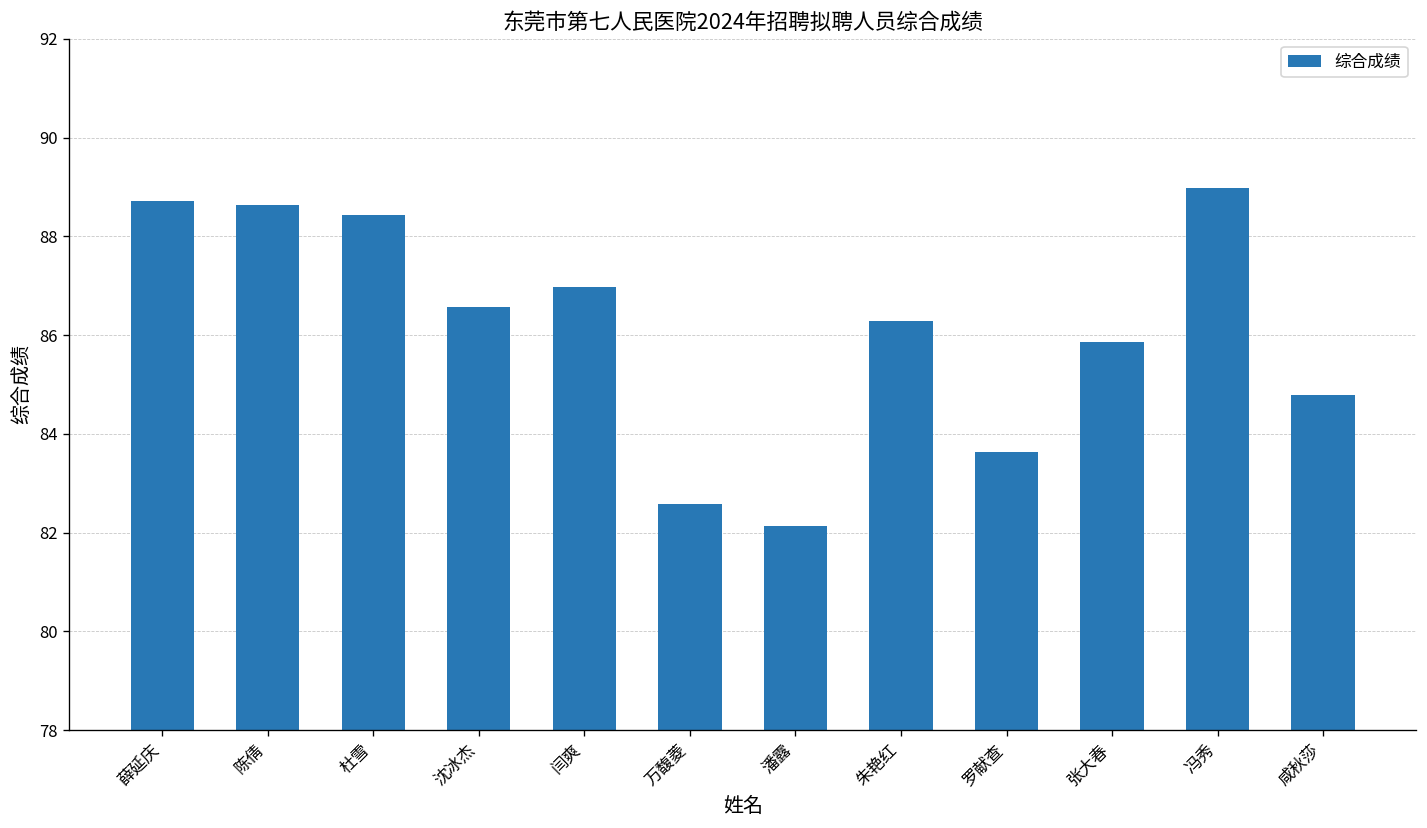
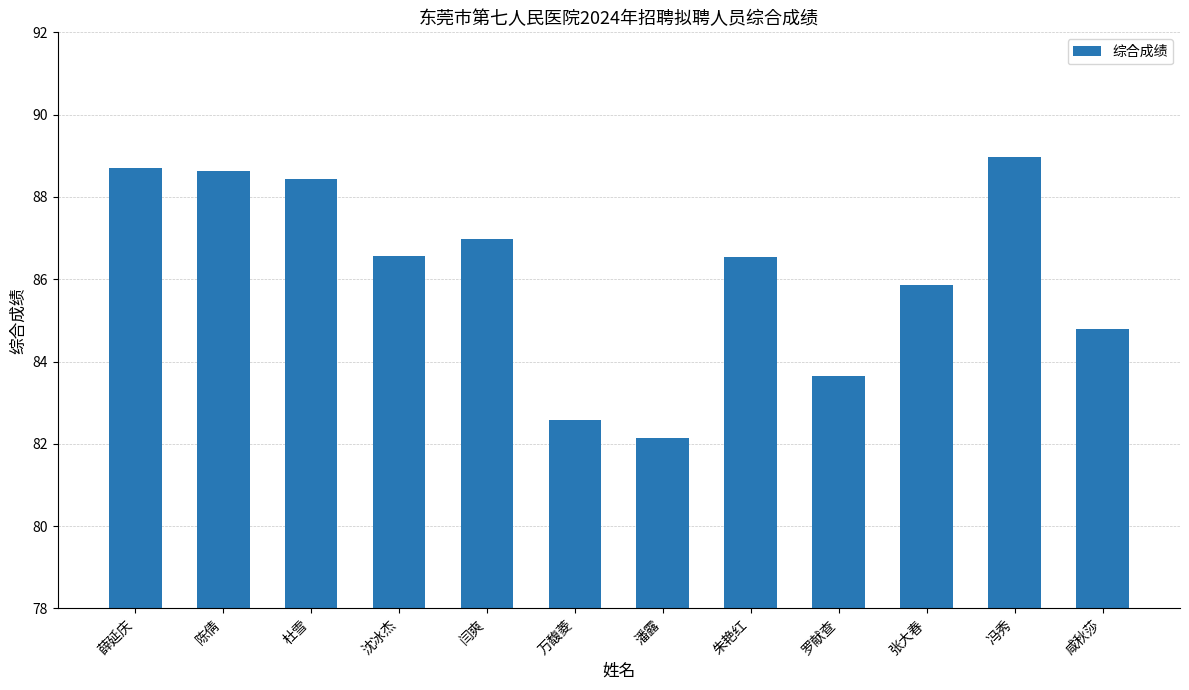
朱艳红: 86.3 -> 86.5
